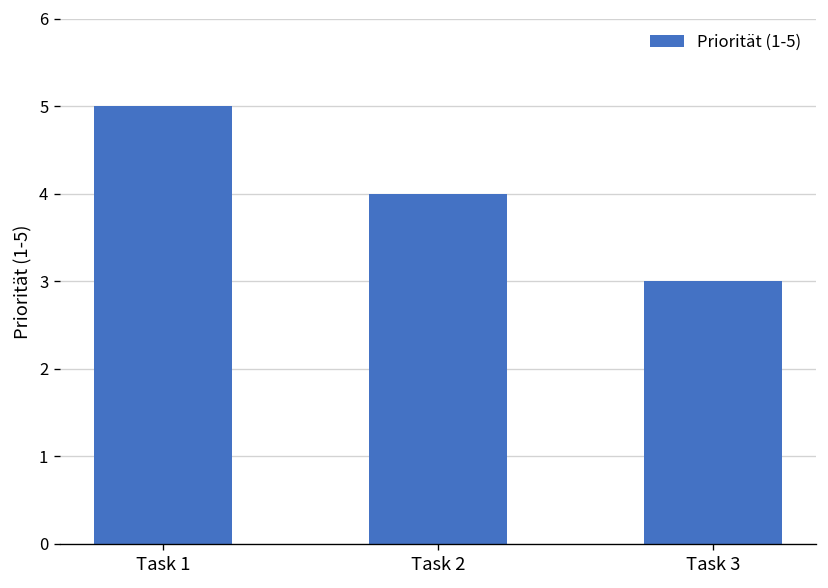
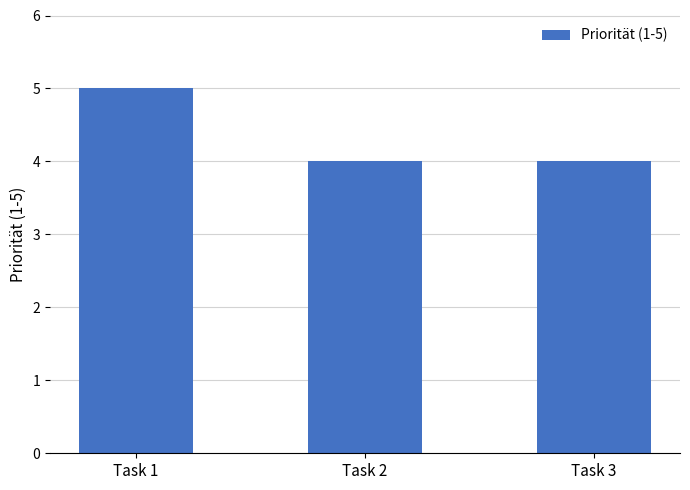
Task 3: 3 -> 4
